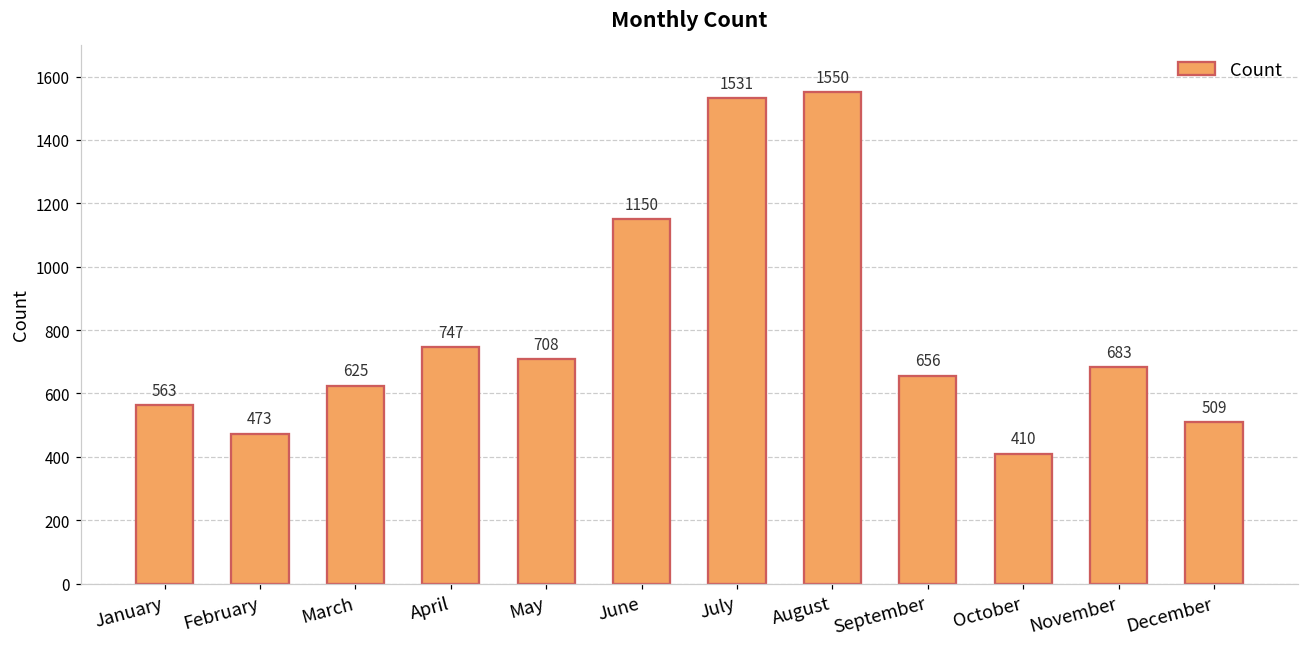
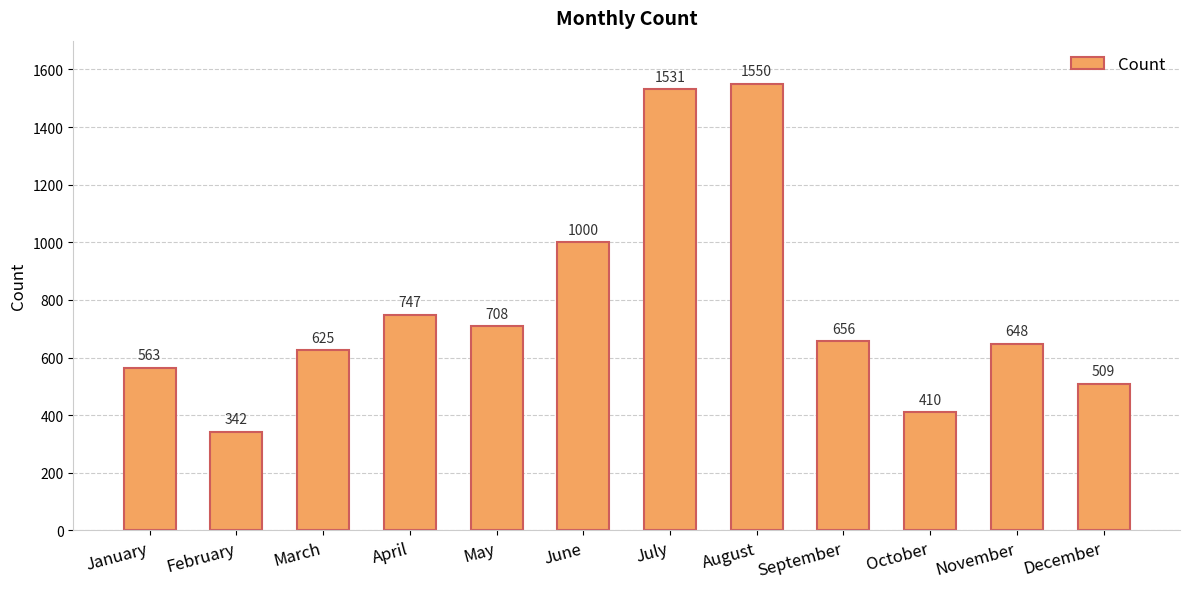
February: 473 -> 342
June: 1150 -> 1000
November: 683 -> 648
